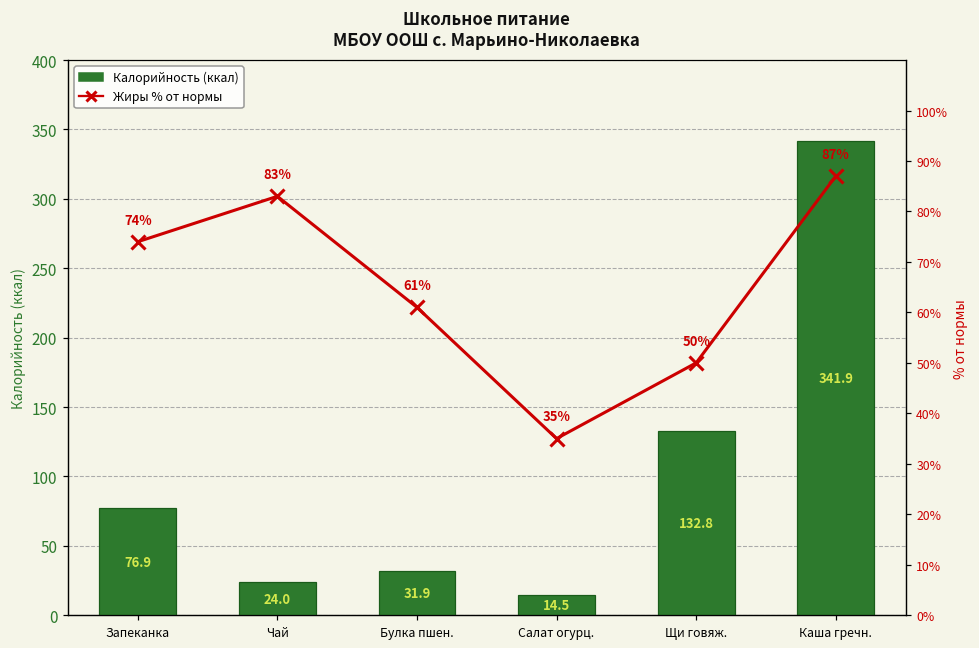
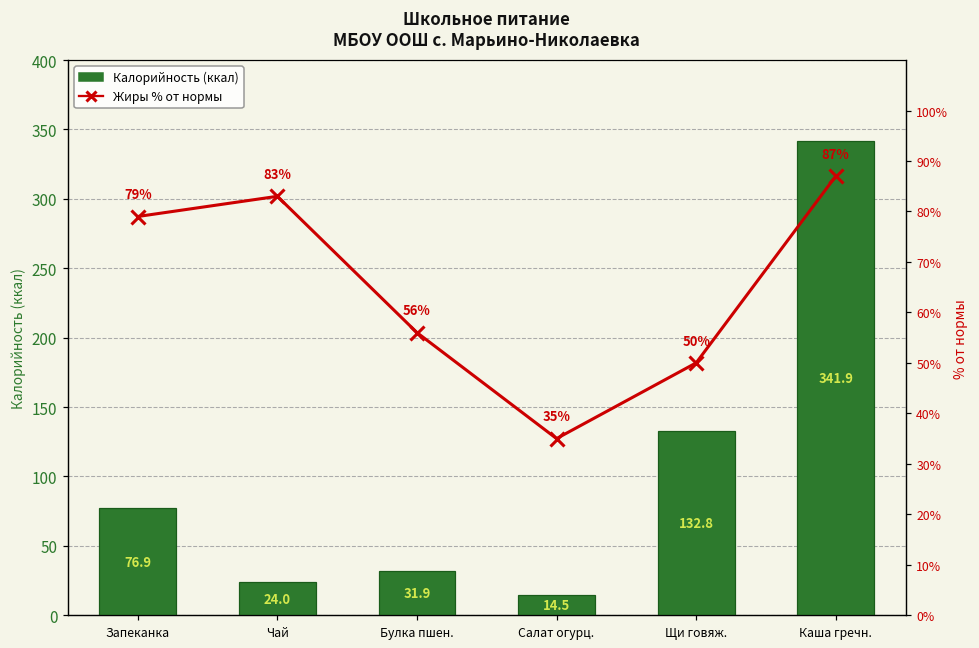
Жиры % от нормы, Запеканка: 74% -> 79%
Жиры % от нормы, Булка пшен.: 61% -> 56%
